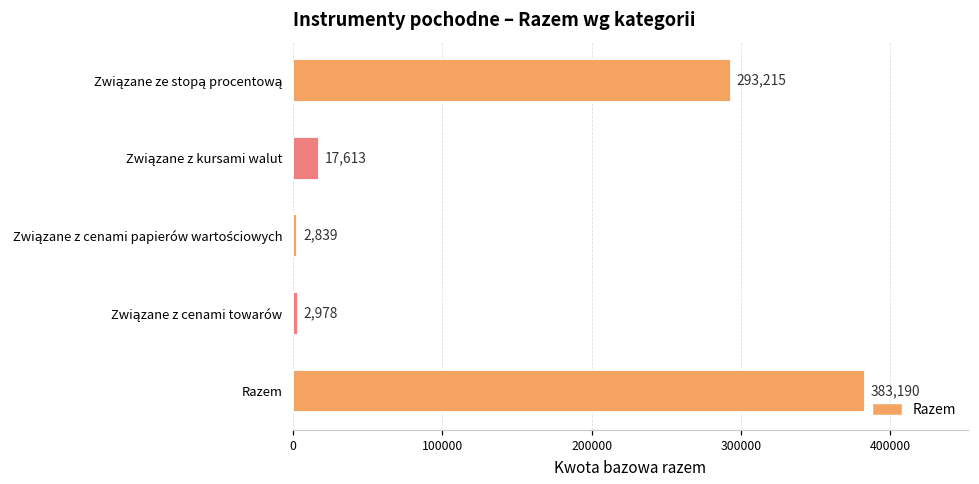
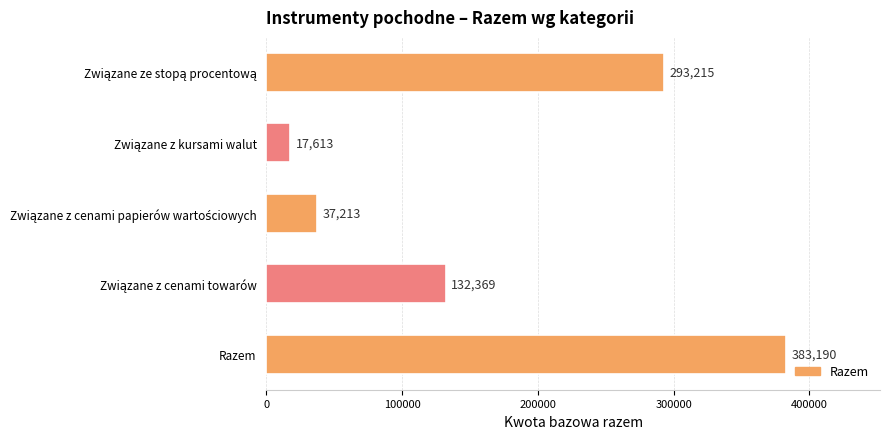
Związane z cenami papierów wartościowych: 2,839 -> 37,213
Związane z cenami towarów: 2,978 -> 132,369
